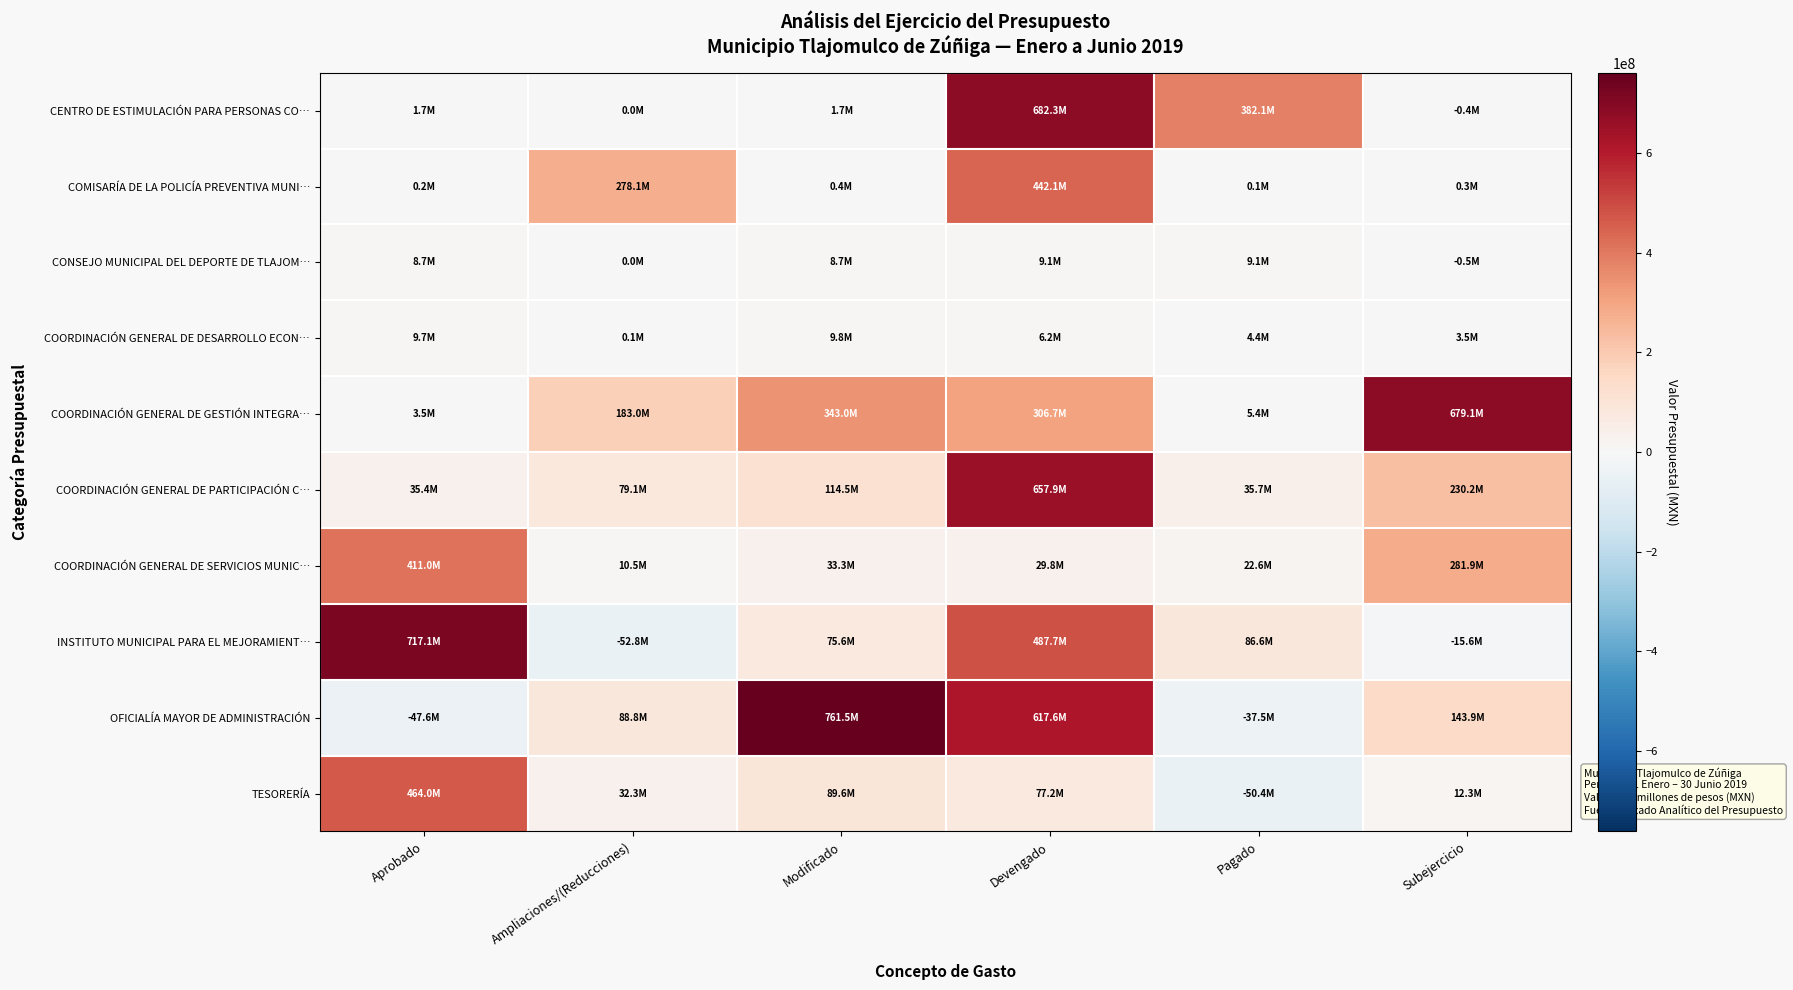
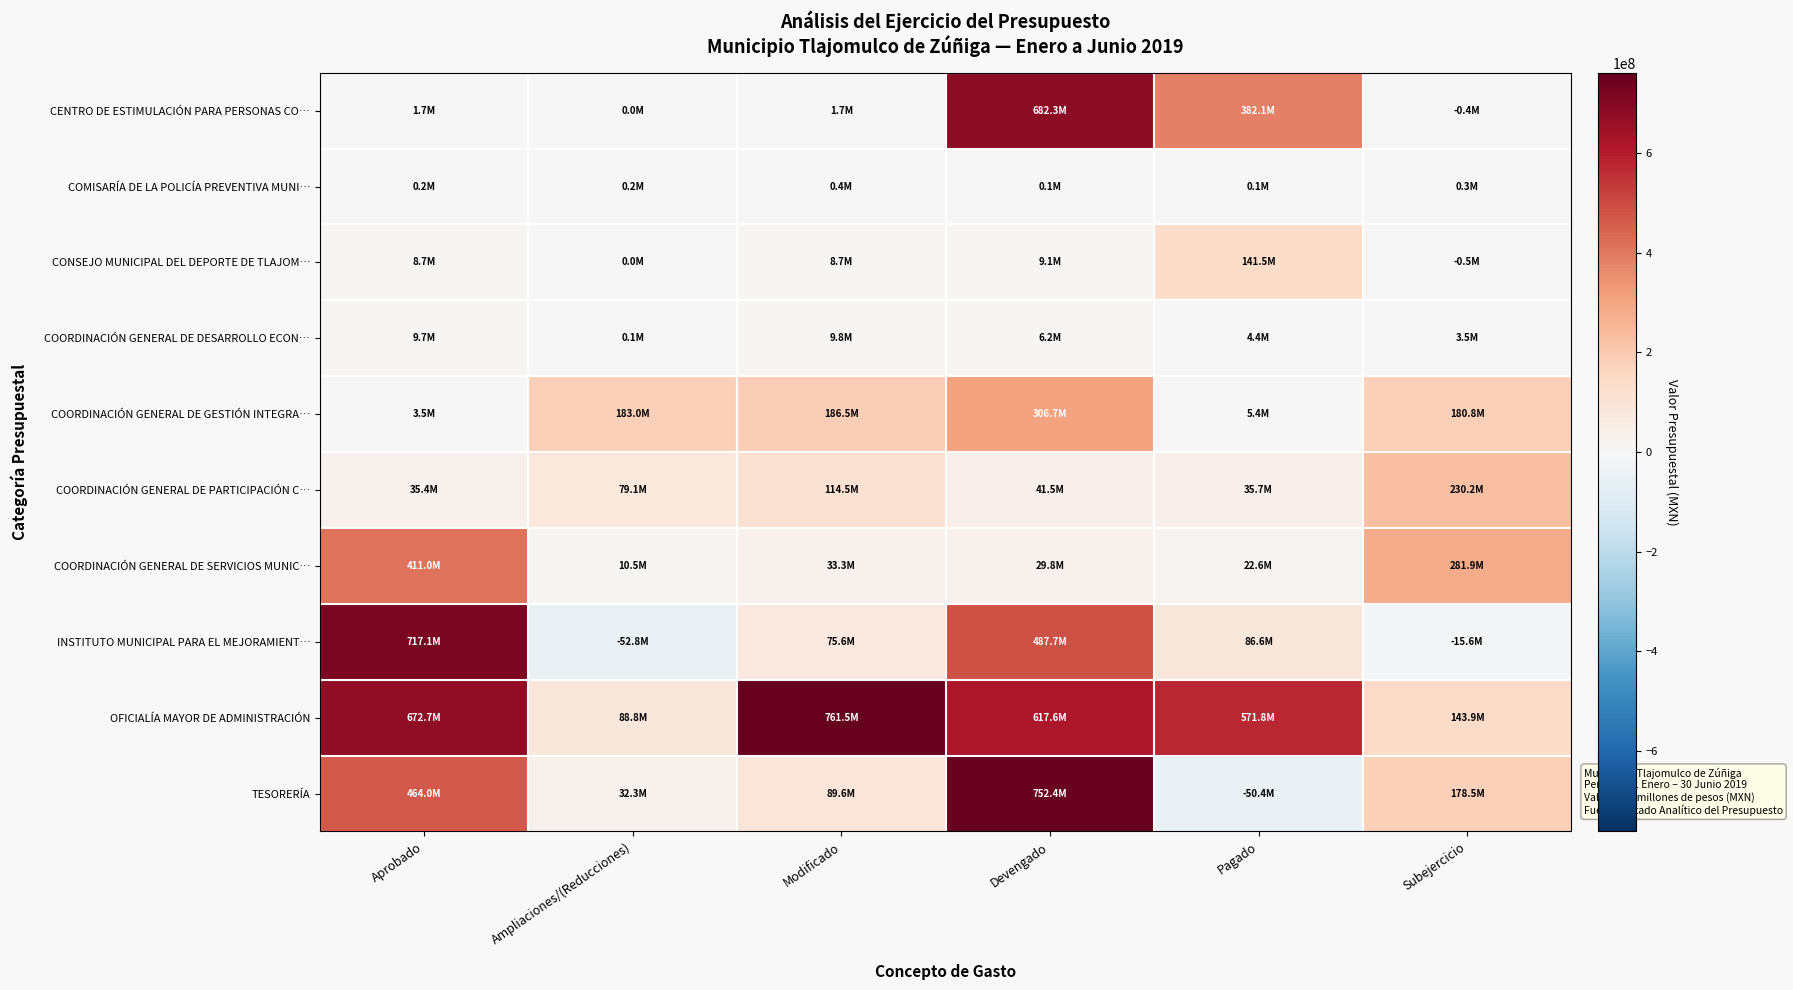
COMISARÍA DE LA POLICÍA PREVENTIVA MUNI…, Ampliaciones/(Reducciones): 278.1M -> 0.2M
COMISARÍA DE LA POLICÍA PREVENTIVA MUNI…, Devengado: 442.1M -> 0.1M
CONSEJO MUNICIPAL DEL DEPORTE DE TLAJOM…, Pagado: 9.1M -> 141.5M
COORDINACIÓN GENERAL DE GESTIÓN INTEGRA…, Modificado: 343.0M -> 186.5M
COORDINACIÓN GENERAL DE GESTIÓN INTEGRA…, Subejercicio: 679.1M -> 180.8M
COORDINACIÓN GENERAL DE PARTICIPACIÓN C…, Devengado: 657.9M -> 41.5M
OFICIALÍA MAYOR DE ADMINISTRACIÓN, Aprobado: -47.6M -> 672.7M
OFICIALÍA MAYOR DE ADMINISTRACIÓN, Pagado: -37.5M -> 571.8M
TESORERÍA, Devengado: 77.2M -> 752.4M
TESORERÍA, Subejercicio: 12.3M -> 178.5M
